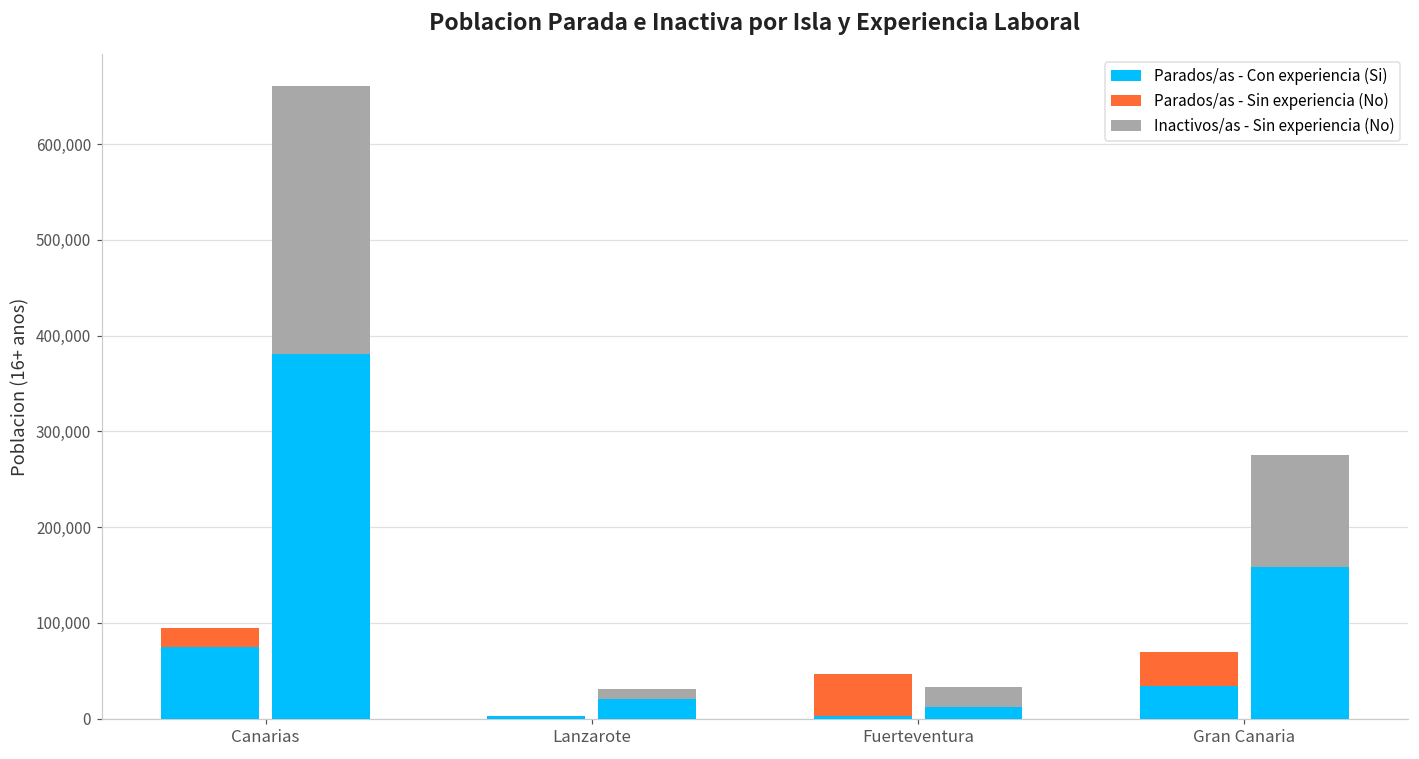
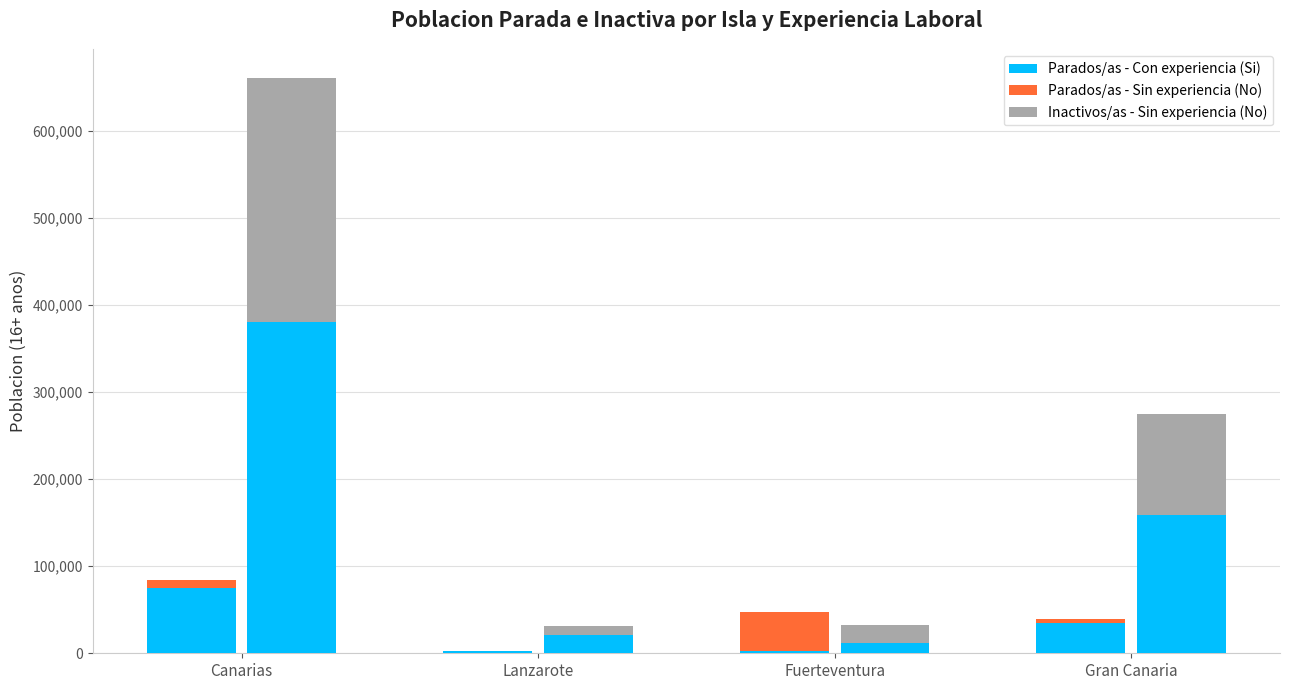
Parados/as - Sin experiencia (No), Canarias: 20,000 -> 10,000
Parados/as - Sin experiencia (No), Gran Canaria: 40,000 -> 0
